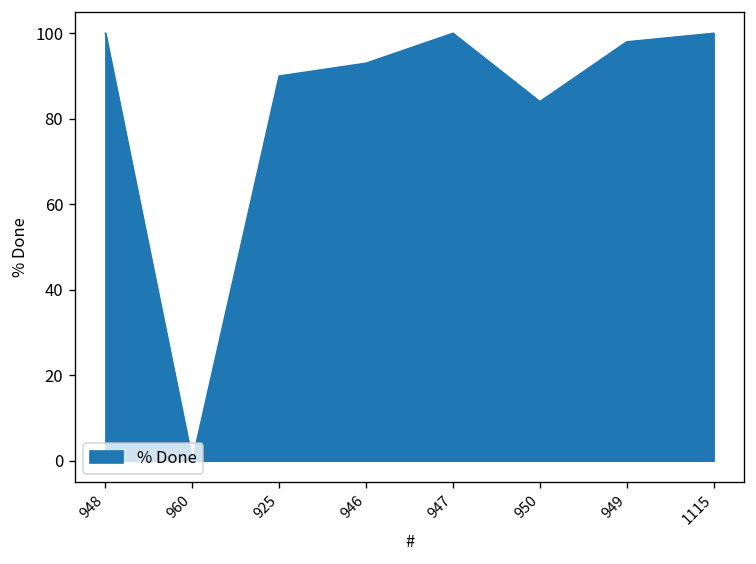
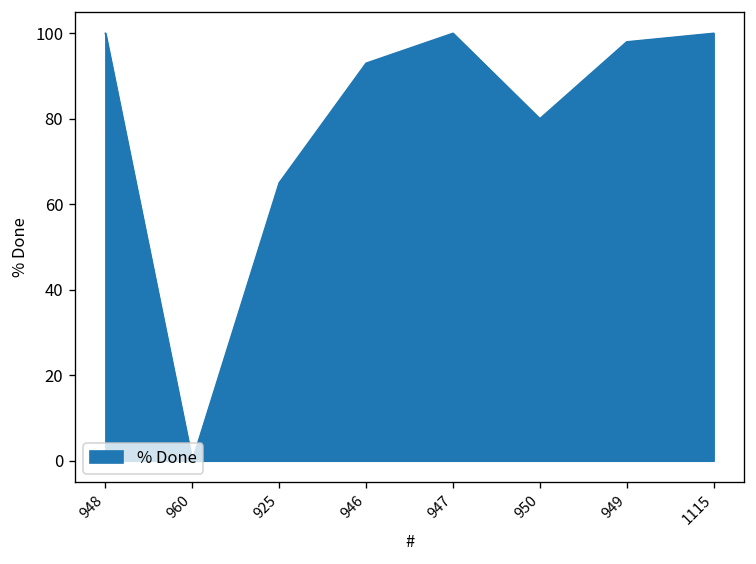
925: 90 -> 65
950: 84 -> 80
